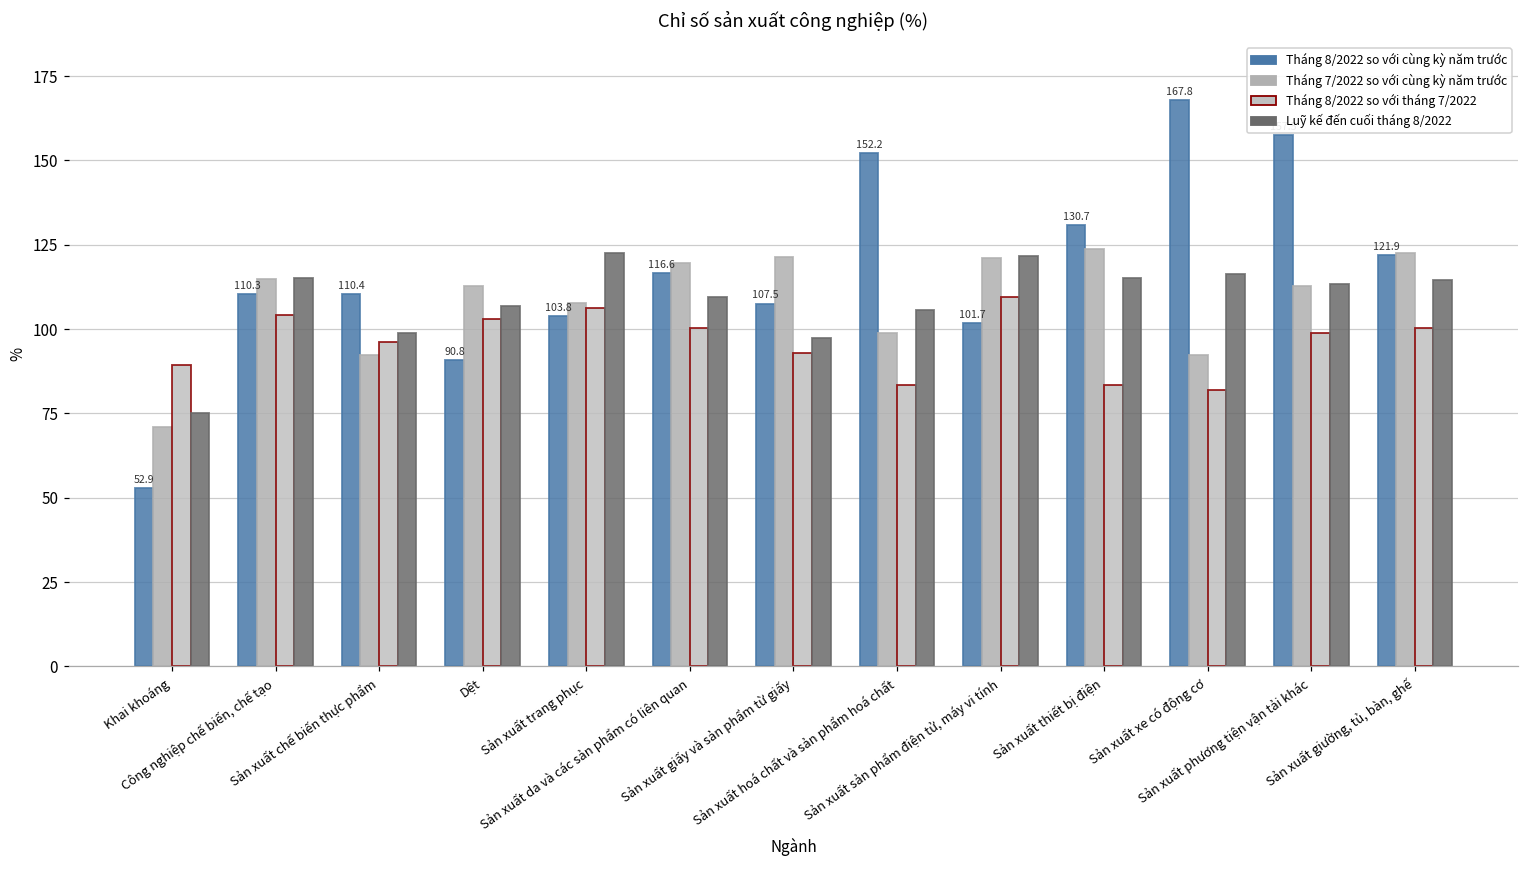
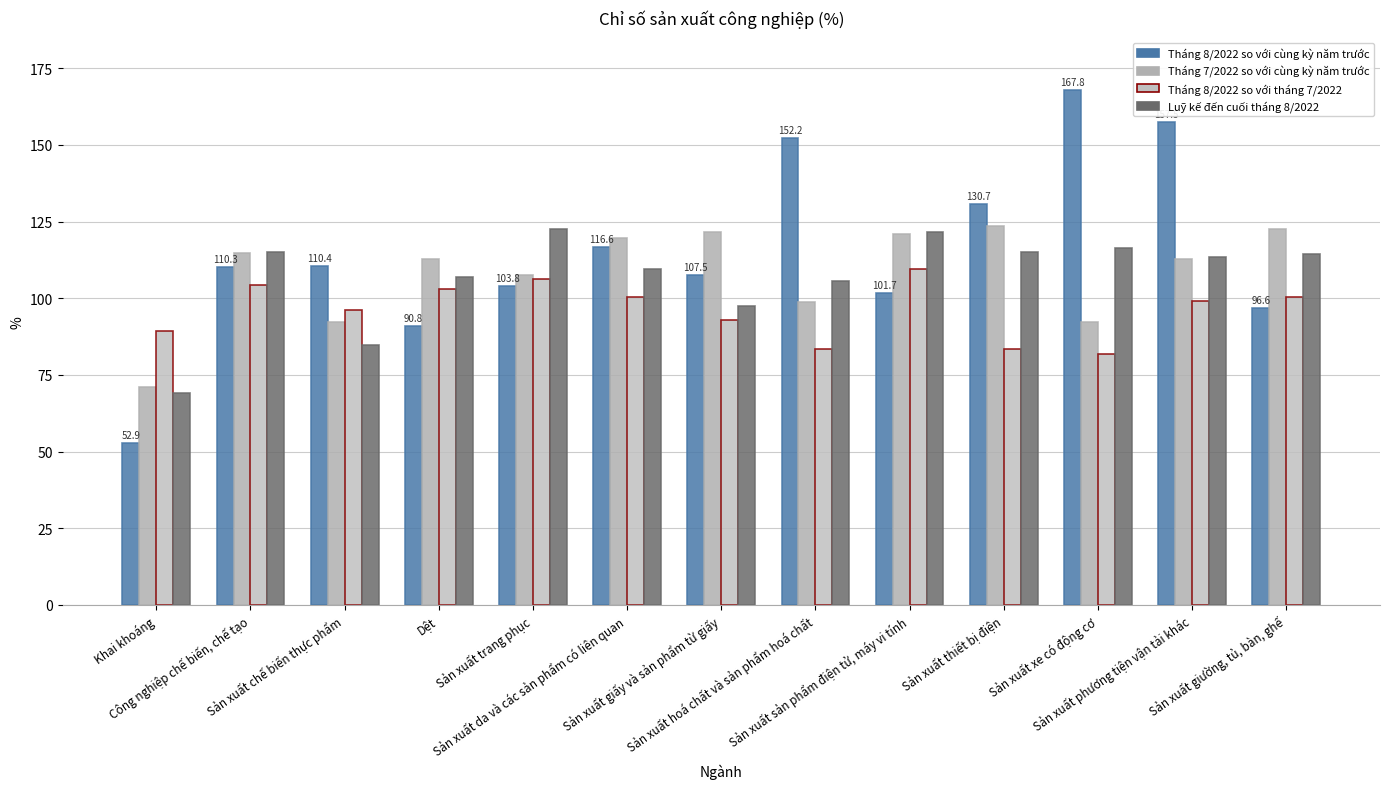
Luỹ kế đến cuối tháng 8/2022, Khai khoáng: 75 -> 69
Luỹ kế đến cuối tháng 8/2022, Sản xuất chế biến thực phẩm: 99 -> 85
Tháng 8/2022 so với cùng kỳ năm trước, Sản xuất giường, tủ, bàn, ghế: 121.9 -> 96.6
